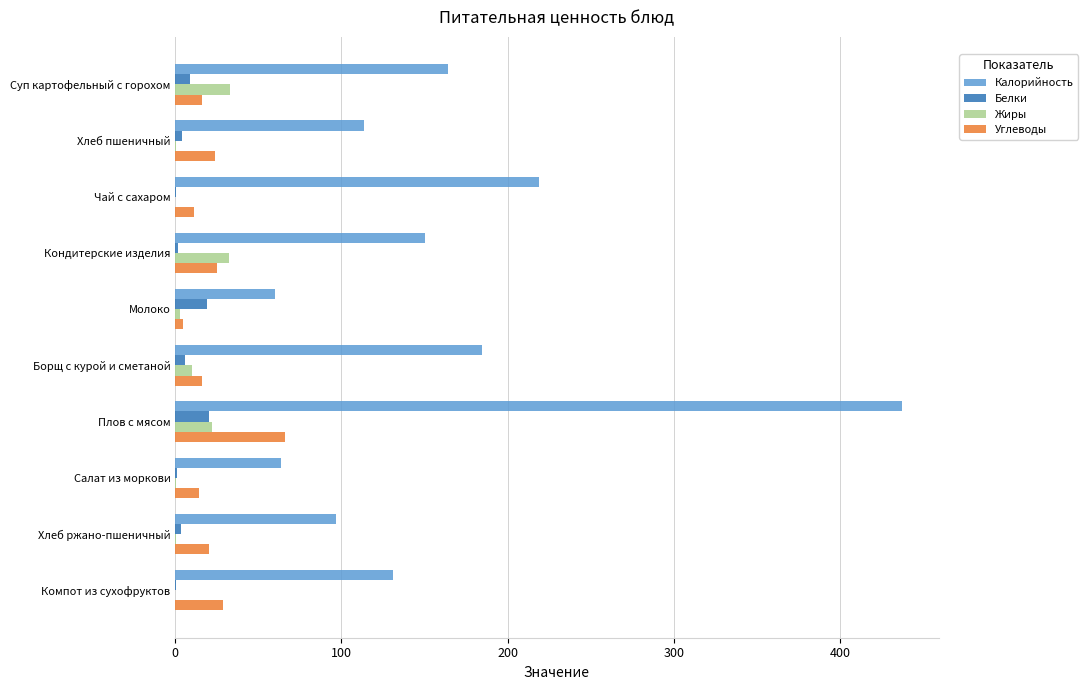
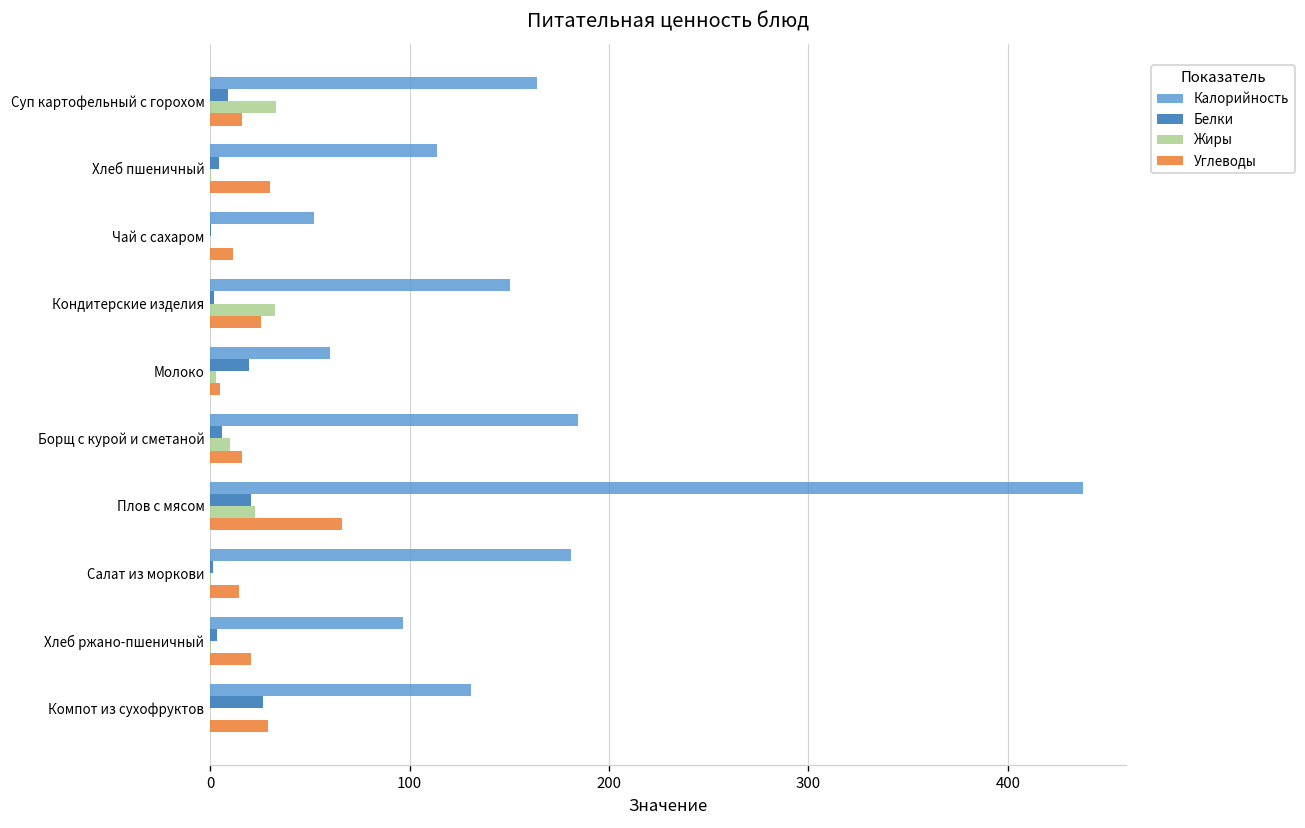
Углеводы, Хлеб пшеничный: 24 -> 30
Калорийность, Чай с сахаром: 219 -> 52
Калорийность, Салат из моркови: 64 -> 181
Белки, Компот из сухофруктов: 1 -> 27
